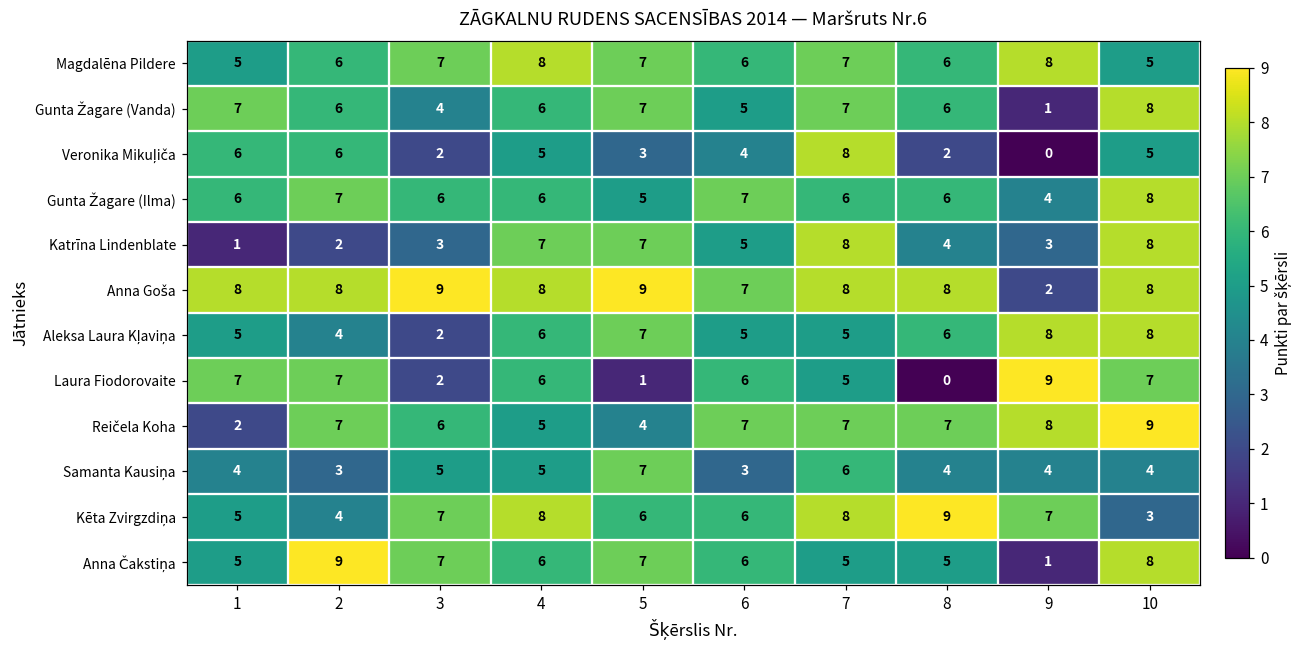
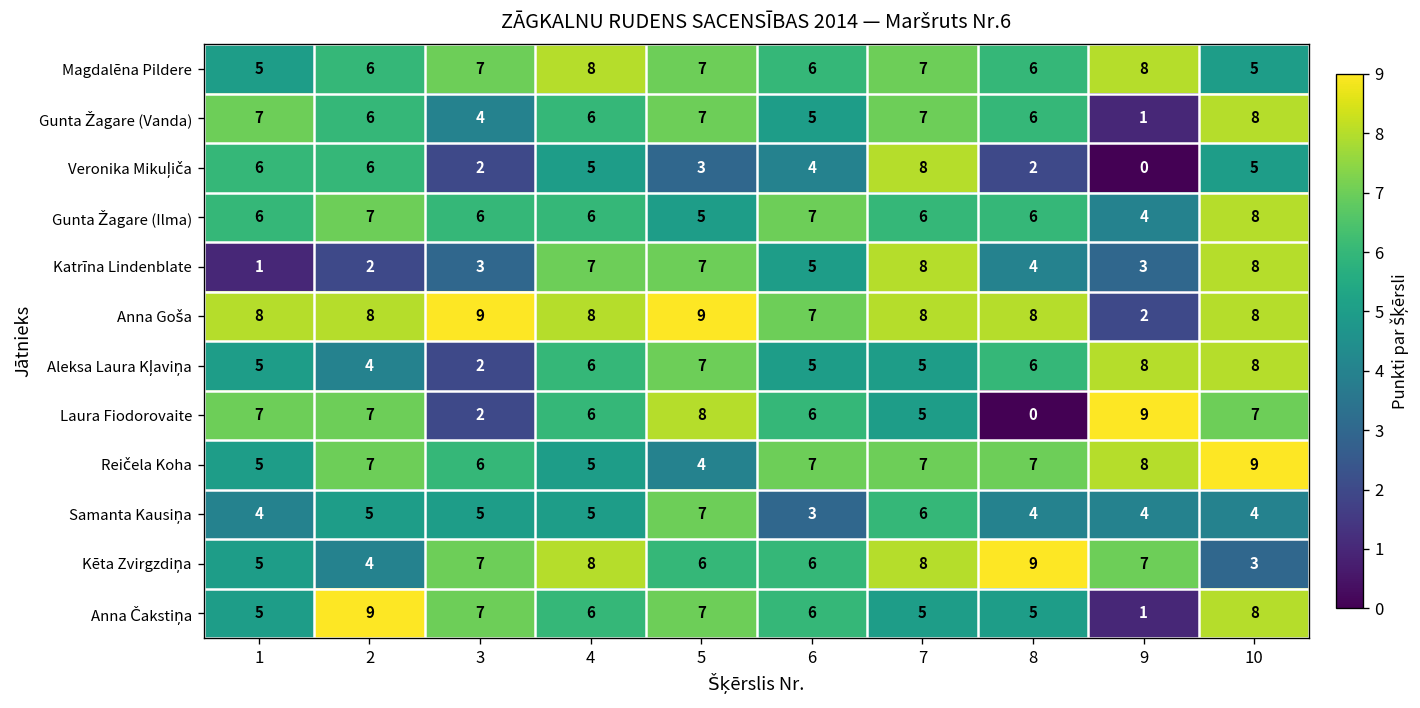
Laura Fiodorovaite, 5: 1 -> 8
Reičela Koha, 1: 2 -> 5
Samanta Kausiņa, 2: 3 -> 5
